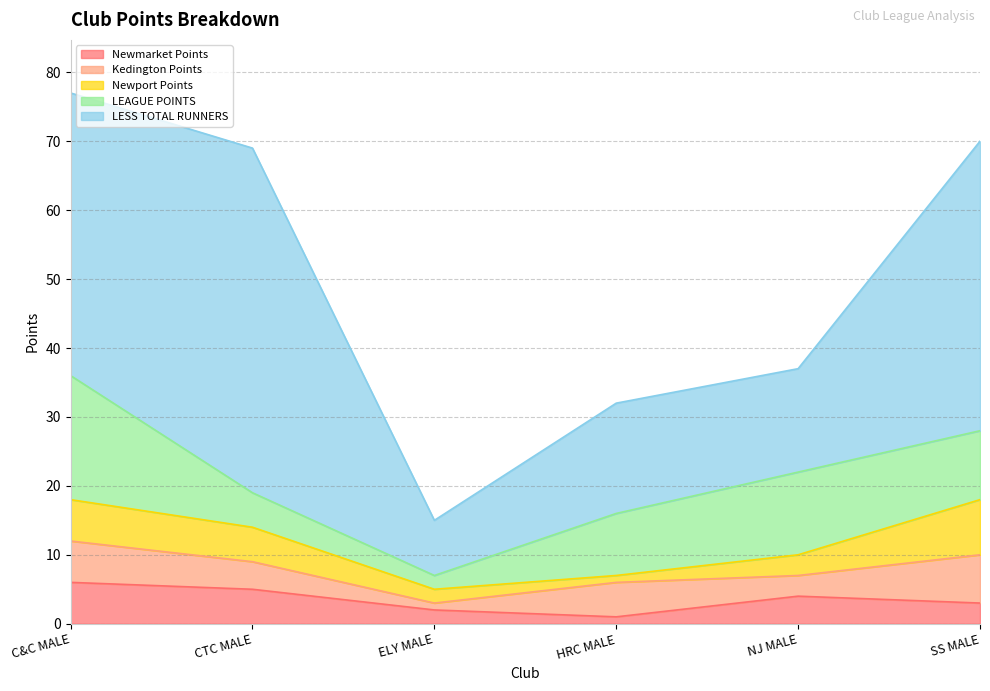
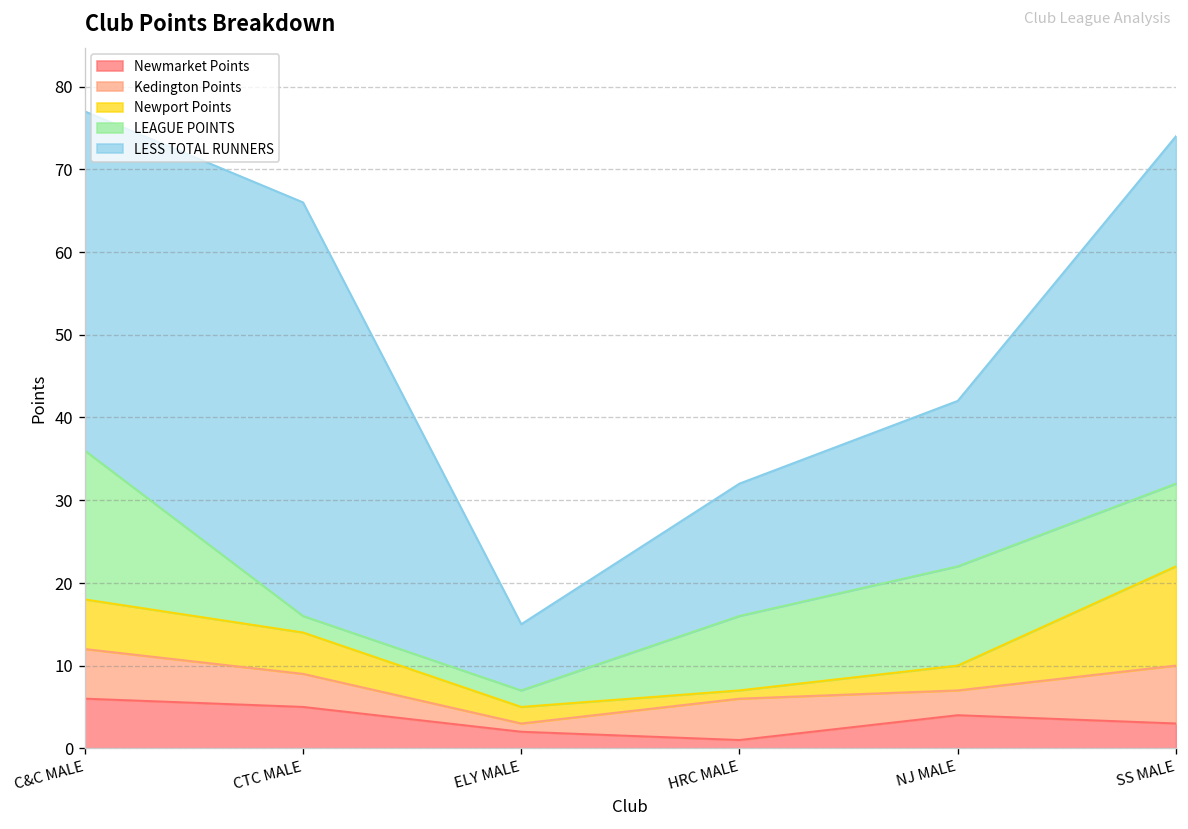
LEAGUE POINTS, CTC MALE: 5 -> 2
LESS TOTAL RUNNERS, NJ MALE: 15 -> 20
Newport Points, SS MALE: 8 -> 12
